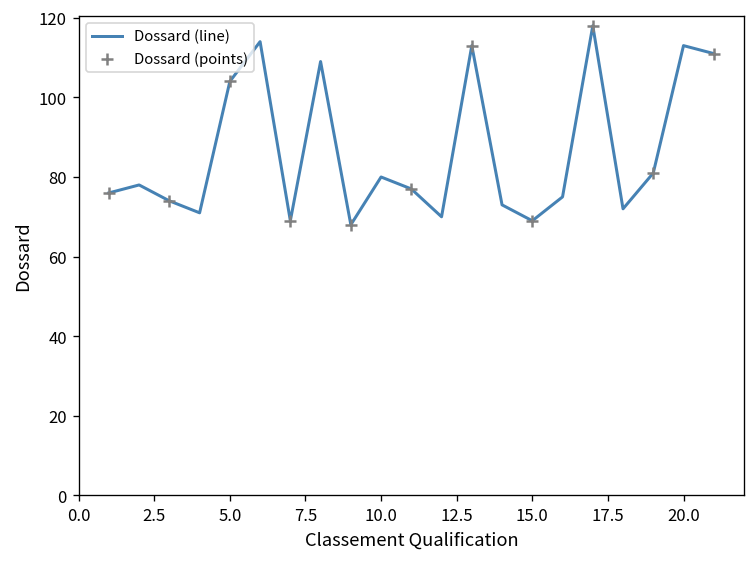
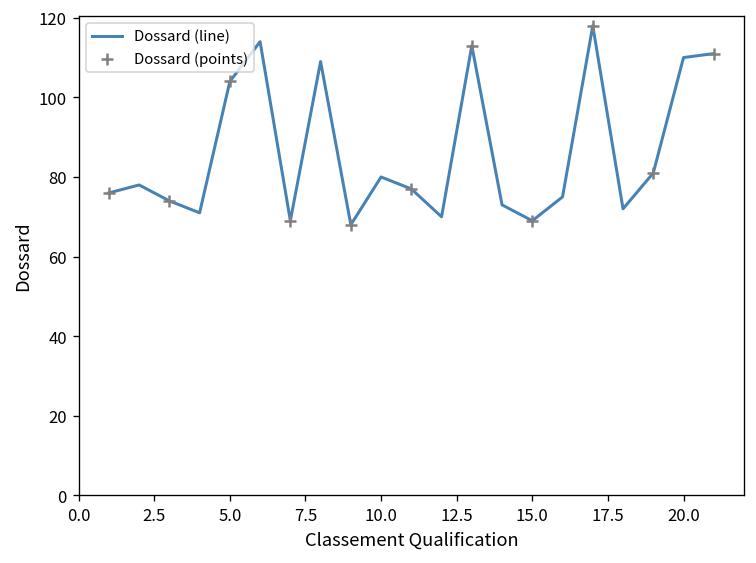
Dossard (line), 20.0: 113 -> 110
